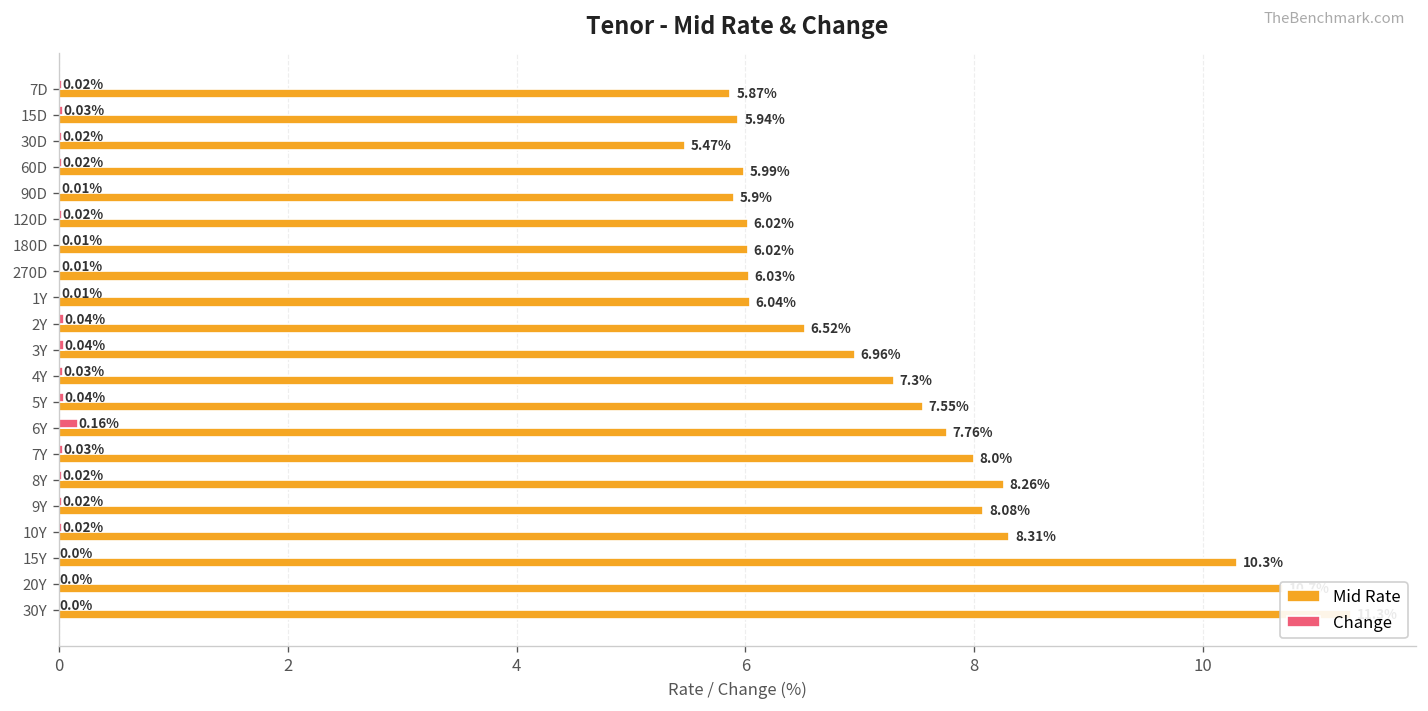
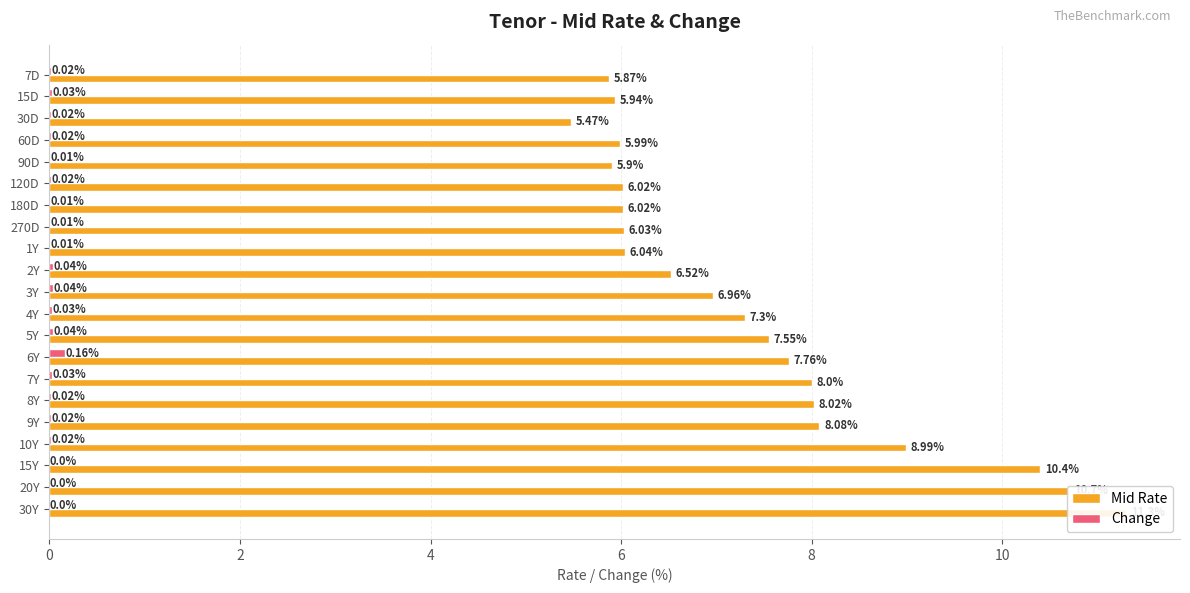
Mid Rate, 8Y: 8.26% -> 8.02%
Mid Rate, 10Y: 8.31% -> 8.99%
Mid Rate, 15Y: 10.3% -> 10.4%
